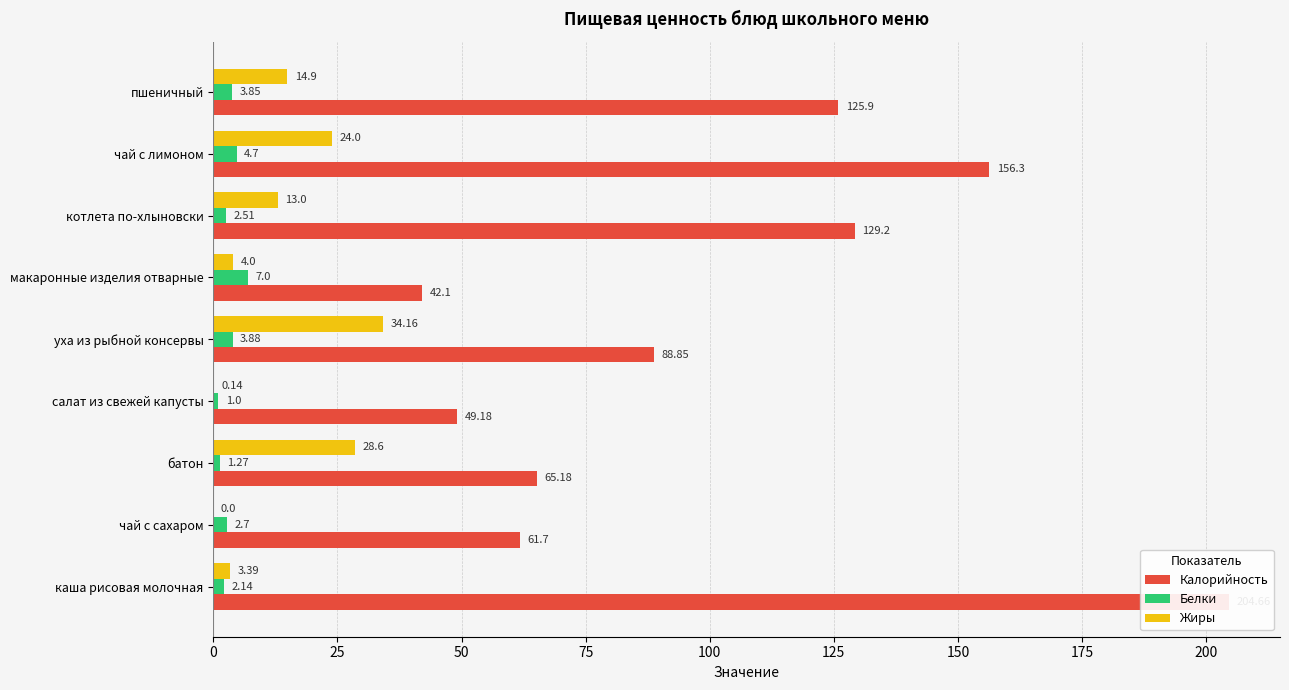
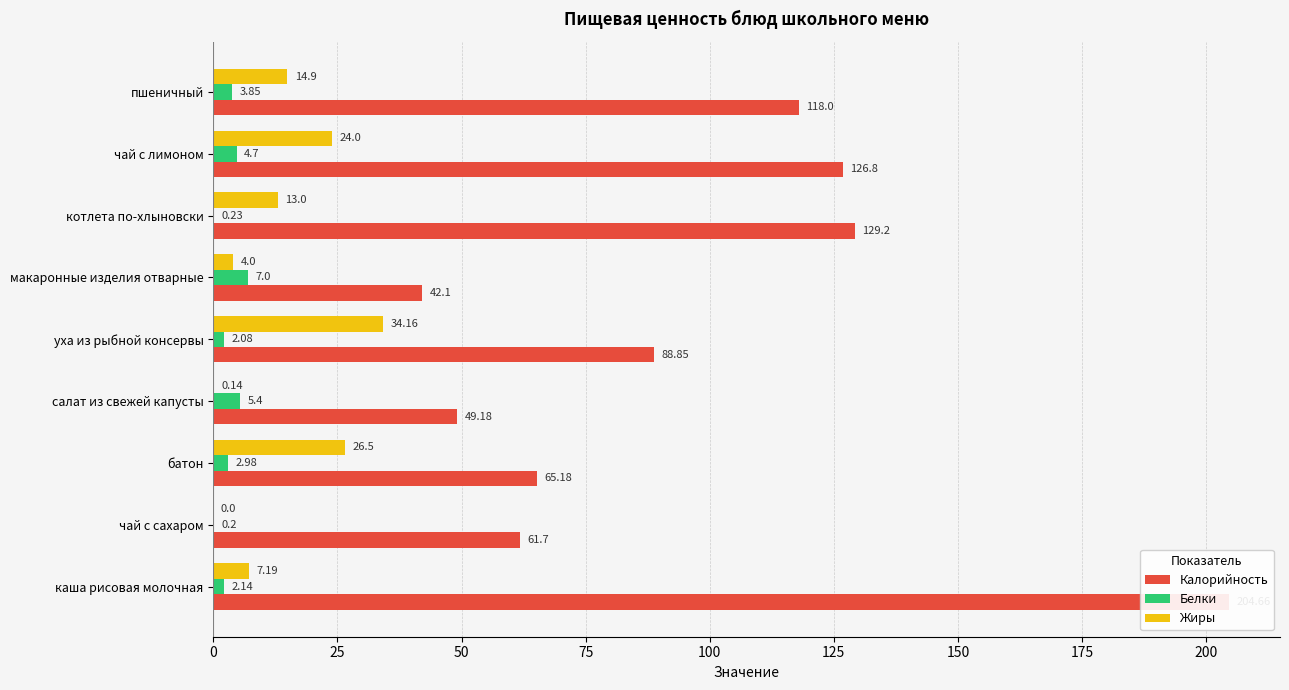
Калорийность, пшеничный: 125.9 -> 118.0
Калорийность, чай с лимоном: 156.3 -> 126.8
Белки, котлета по-хлыновски: 2.51 -> 0.23
Белки, уха из рыбной консервы: 3.88 -> 2.08
Белки, салат из свежей капусты: 1.0 -> 5.4
Жиры, батон: 28.6 -> 26.5
Белки, батон: 1.27 -> 2.98
Белки, чай с сахаром: 2.7 -> 0.2
Жиры, каша рисовая молочная: 3.39 -> 7.19
